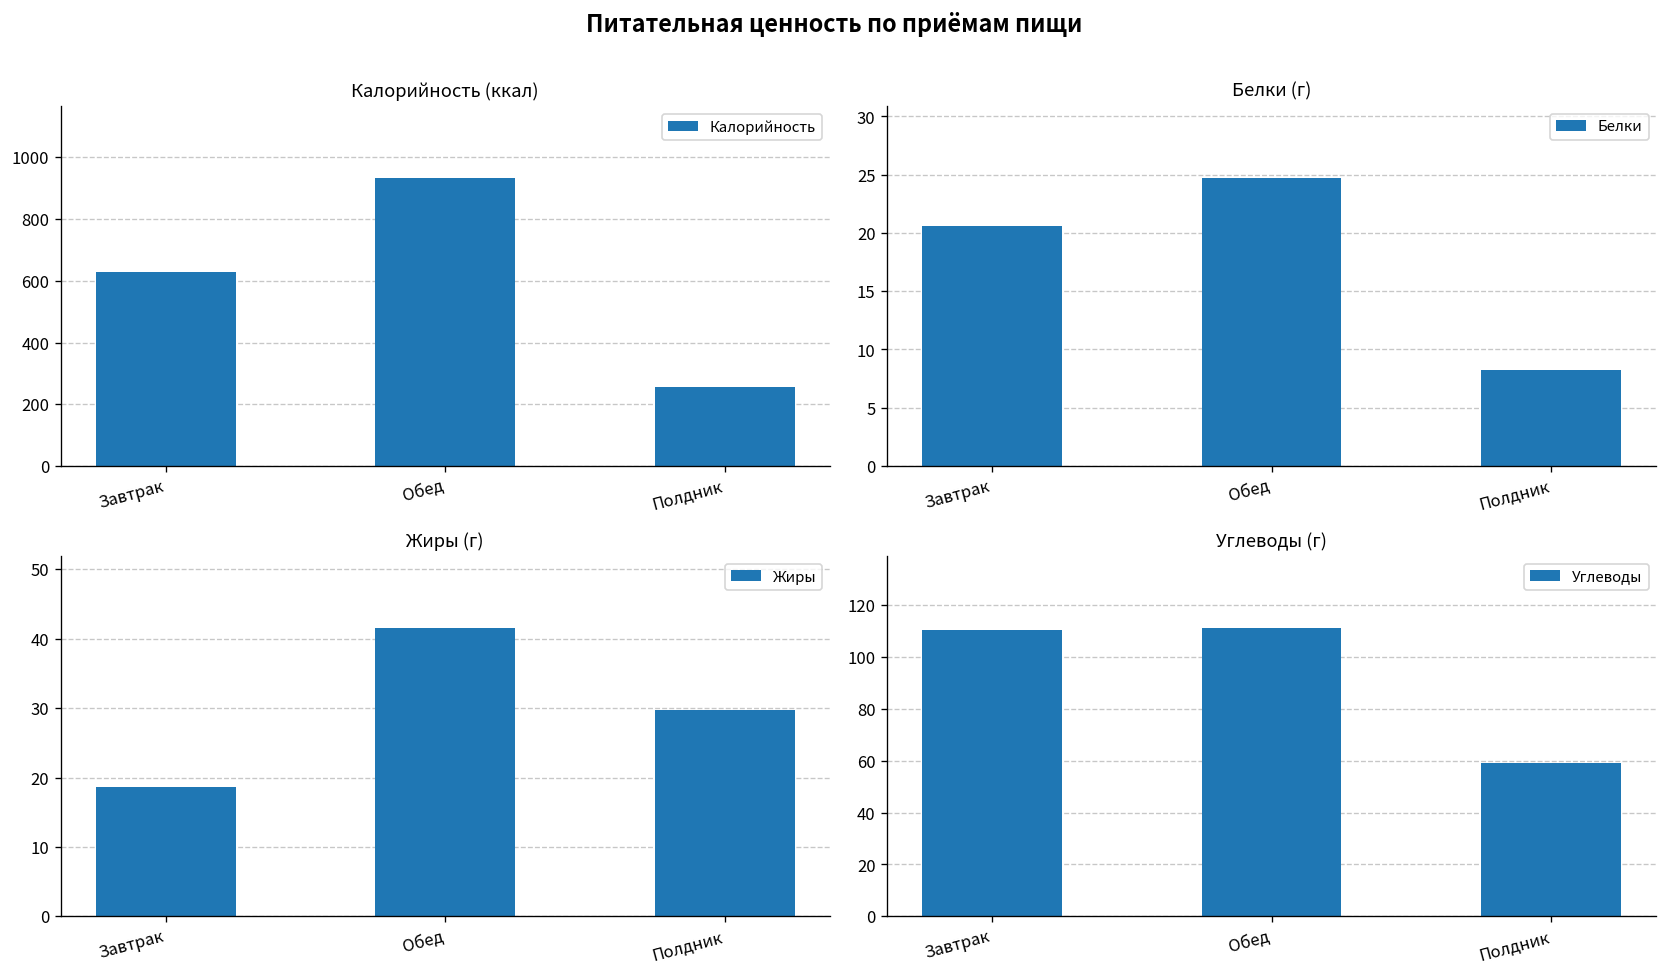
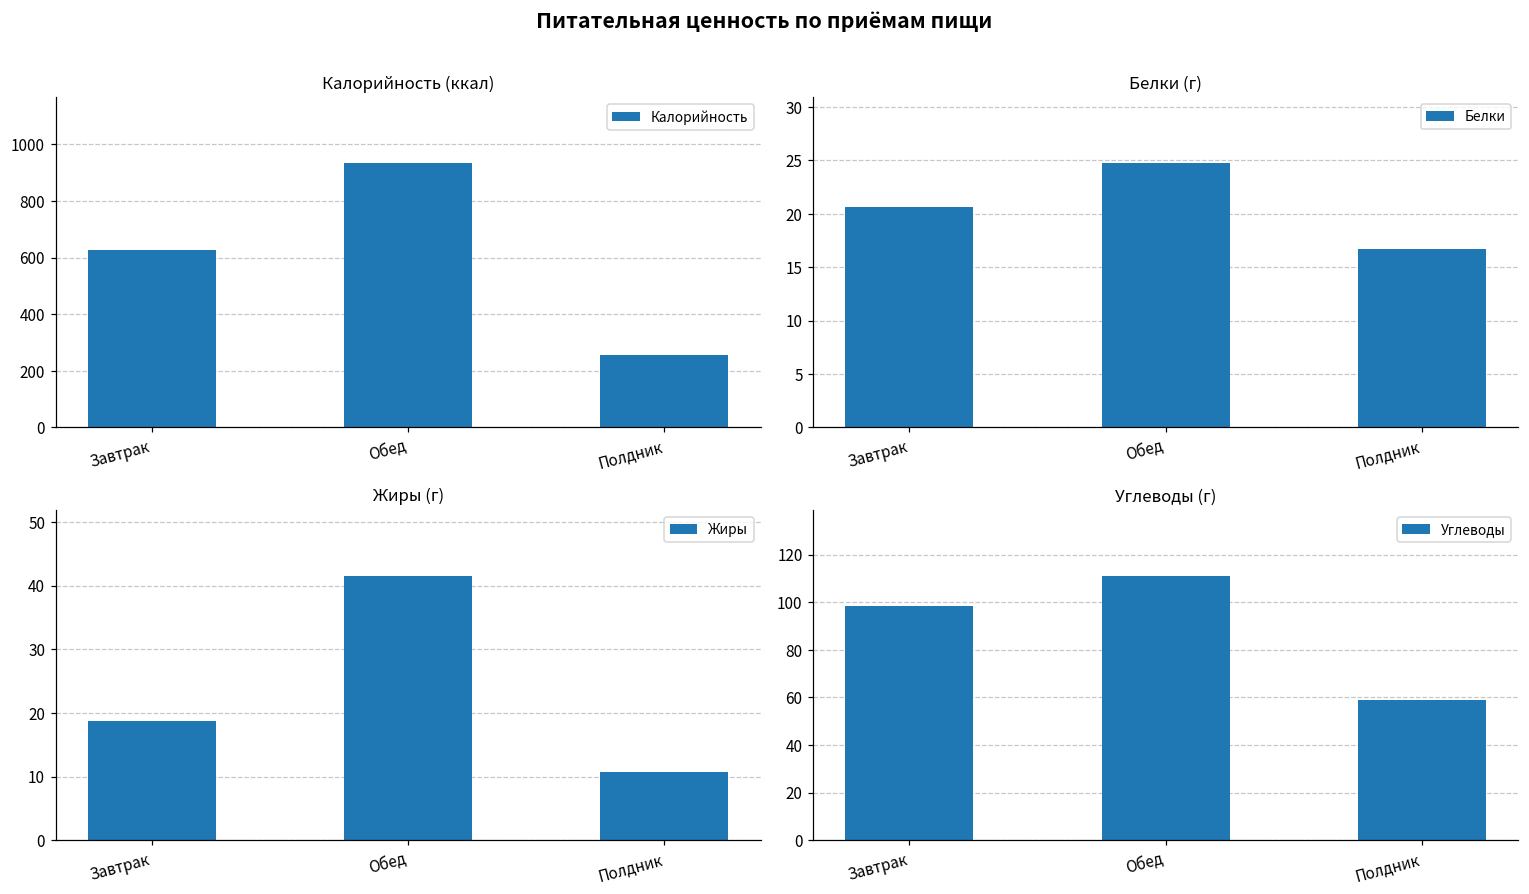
Белки (г), Полдник: 8 -> 17
Жиры (г), Полдник: 30 -> 11
Углеводы (г), Завтрак: 110 -> 98
